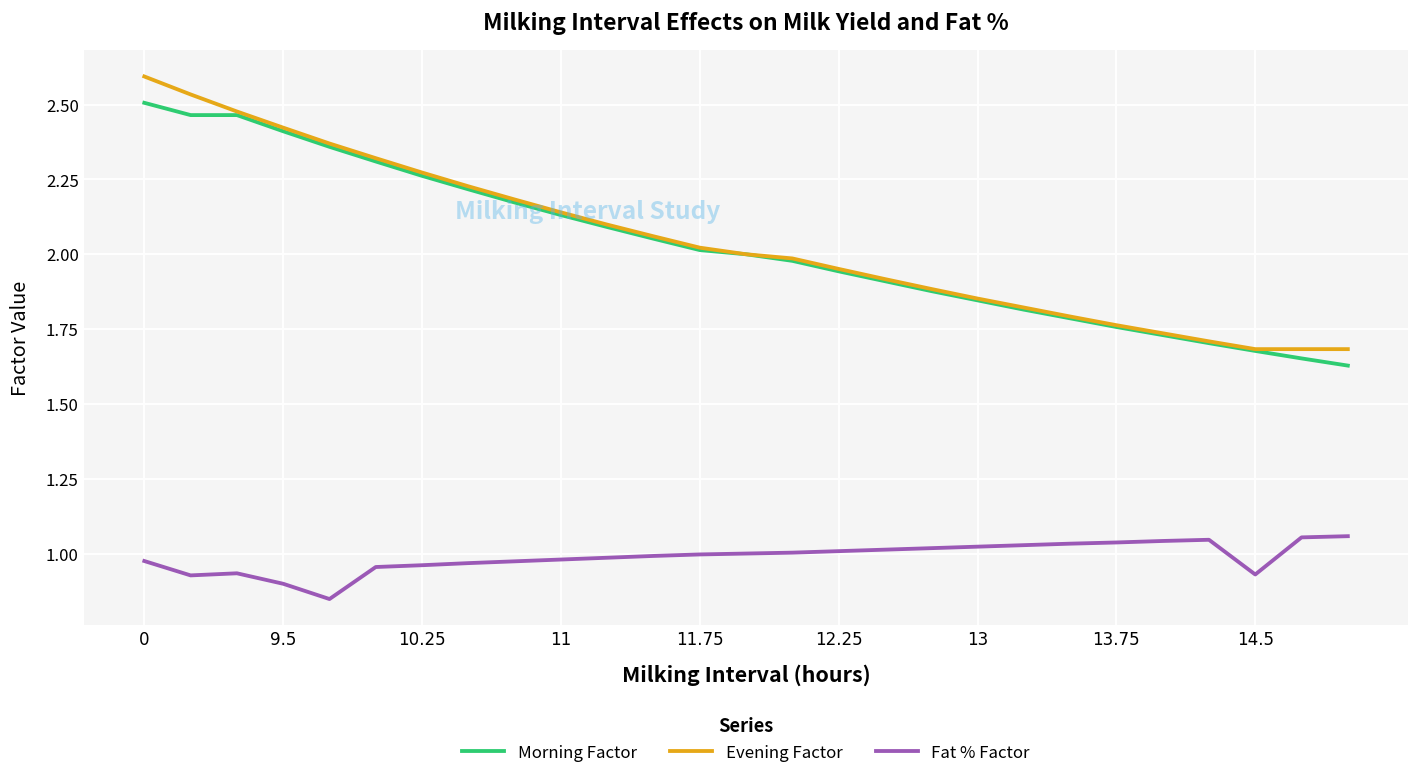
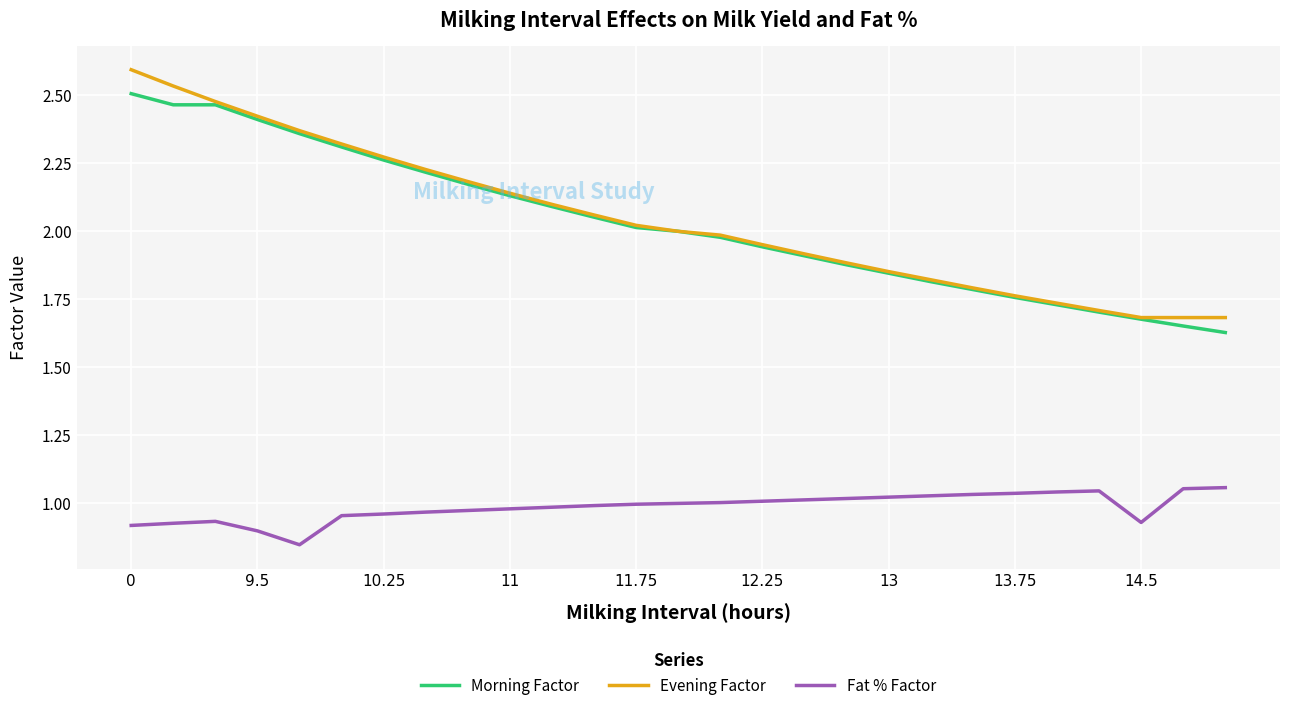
Fat % Factor, 0: 0.98 -> 0.92
